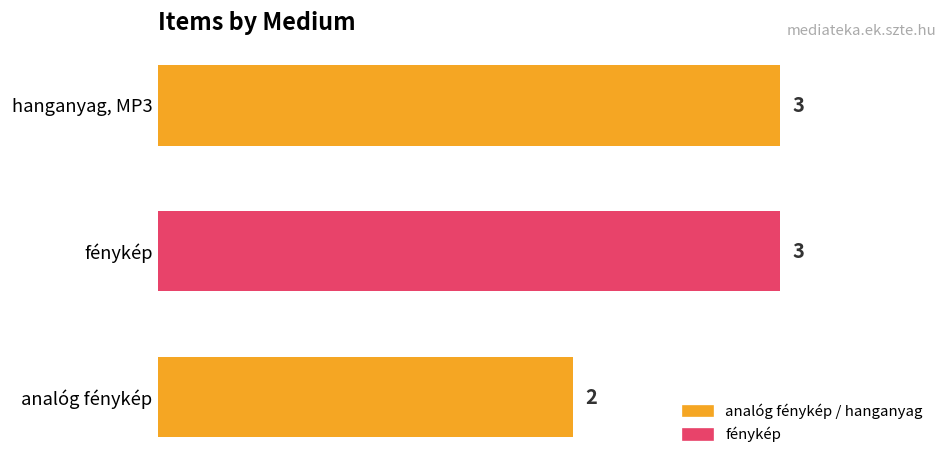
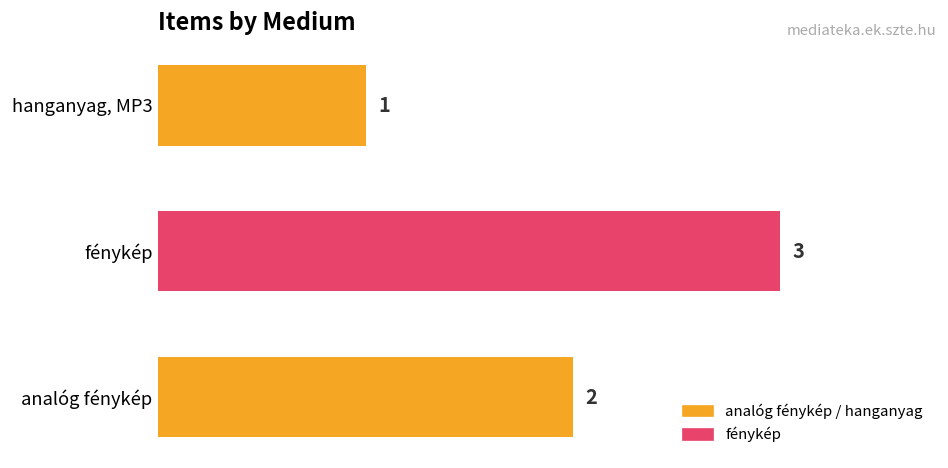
hanganyag, MP3: 3 -> 1
